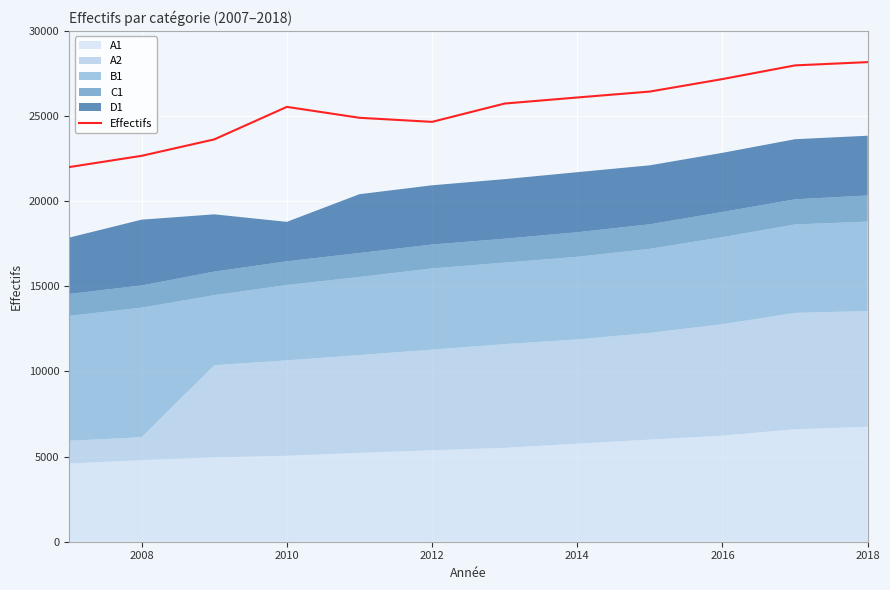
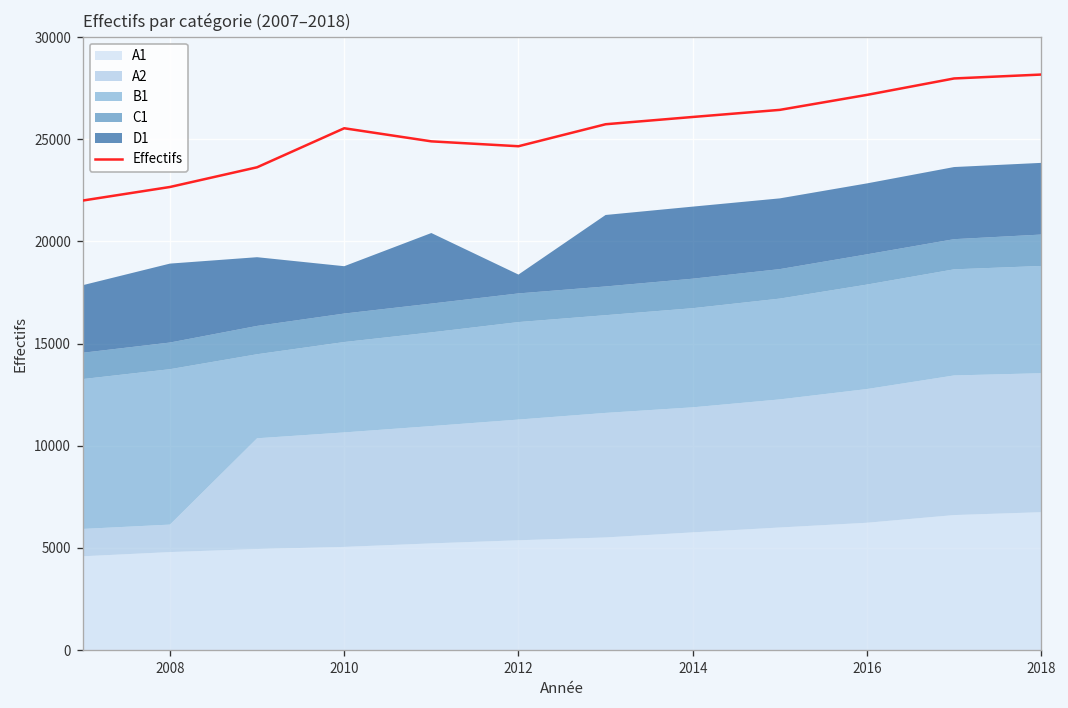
D1, 2012: 3500 -> 900
